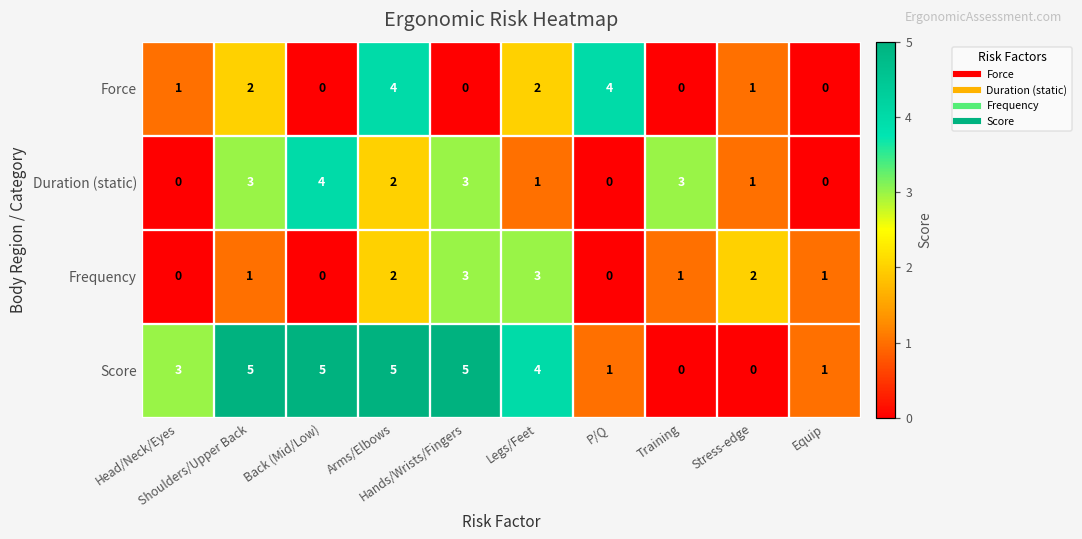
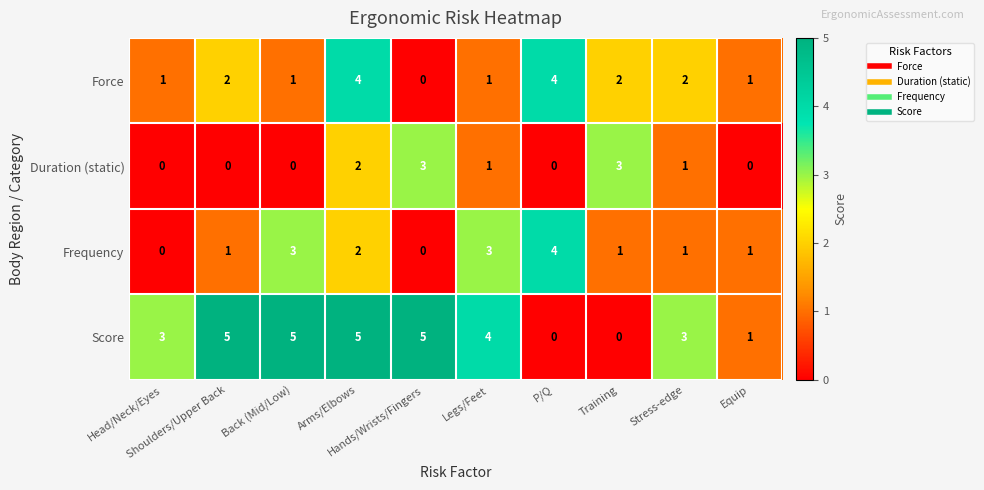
Force, Back (Mid/Low): 0 -> 1
Force, Legs/Feet: 2 -> 1
Force, Training: 0 -> 2
Force, Stress-edge: 1 -> 2
Force, Equip: 0 -> 1
Duration (static), Shoulders/Upper Back: 3 -> 0
Duration (static), Back (Mid/Low): 4 -> 0
Frequency, Back (Mid/Low): 0 -> 3
Frequency, Hands/Wrists/Fingers: 3 -> 0
Frequency, P/Q: 0 -> 4
Frequency, Stress-edge: 2 -> 1
Score, P/Q: 1 -> 0
Score, Stress-edge: 0 -> 3
